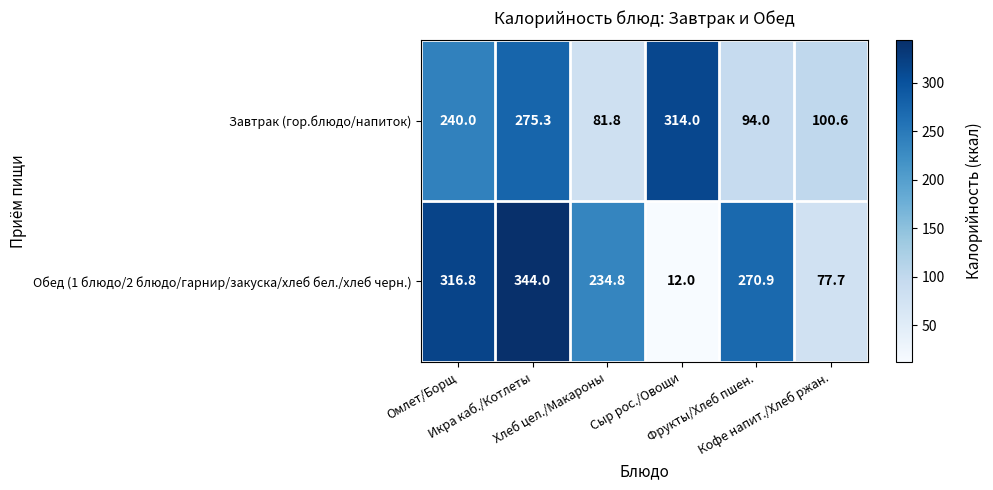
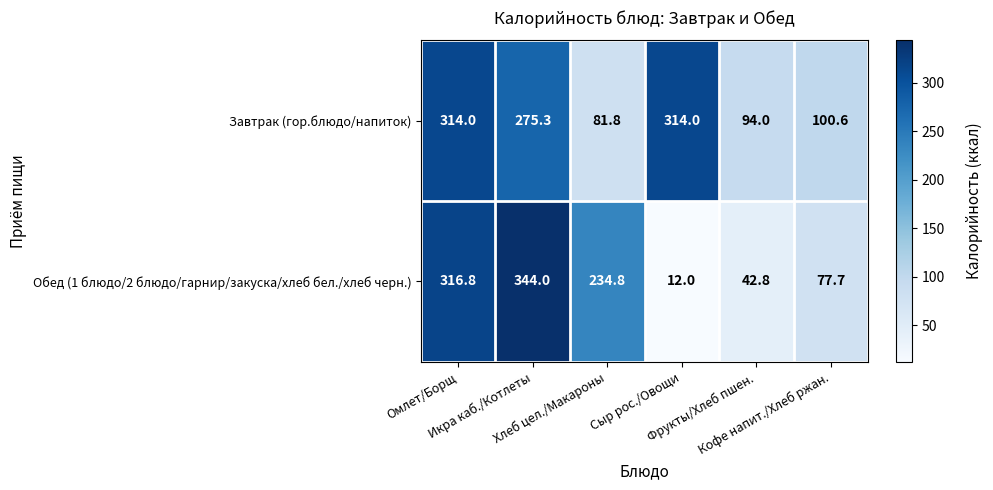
Завтрак (гор.блюдо/напиток), Омлет/Борщ: 240.0 -> 314.0
Обед (1 блюдо/2 блюдо/гарнир/закуска/хлеб бел./хлеб черн.), Фрукты/Хлеб пшен.: 270.9 -> 42.8
